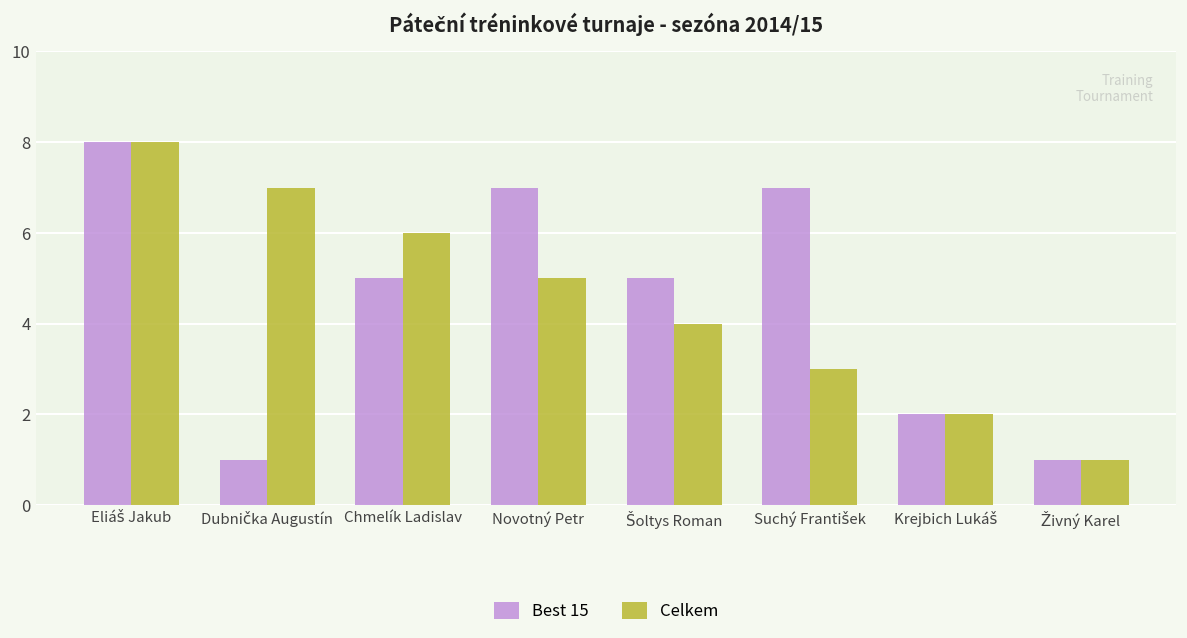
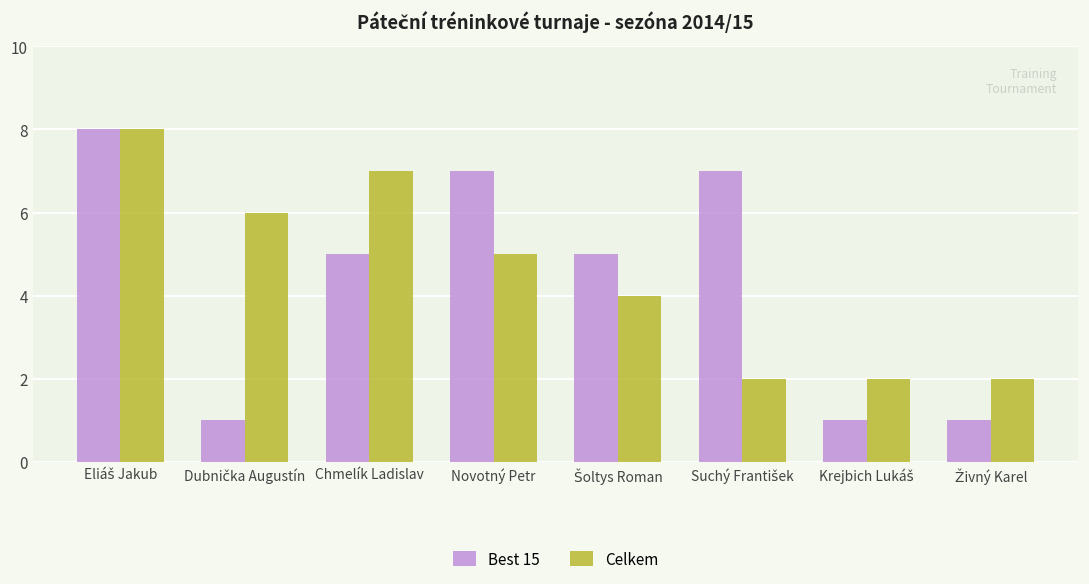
Celkem, Dubnička Augustín: 7 -> 6
Celkem, Chmelík Ladislav: 6 -> 7
Celkem, Suchý František: 3 -> 2
Best 15, Krejbich Lukáš: 2 -> 1
Celkem, Živný Karel: 1 -> 2
